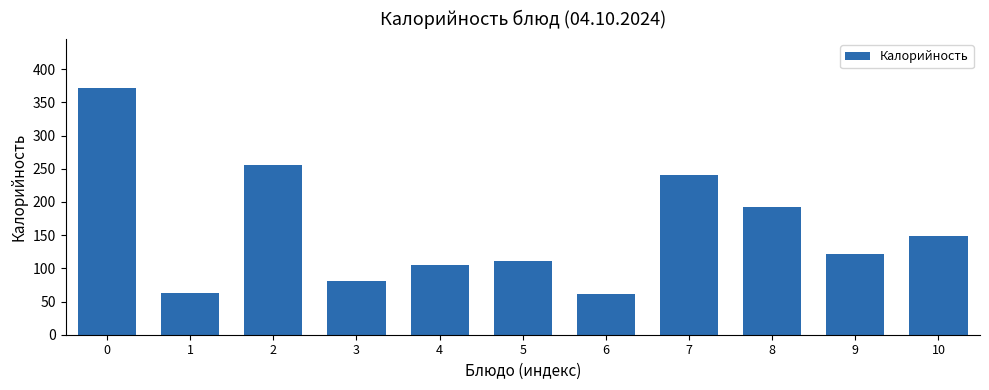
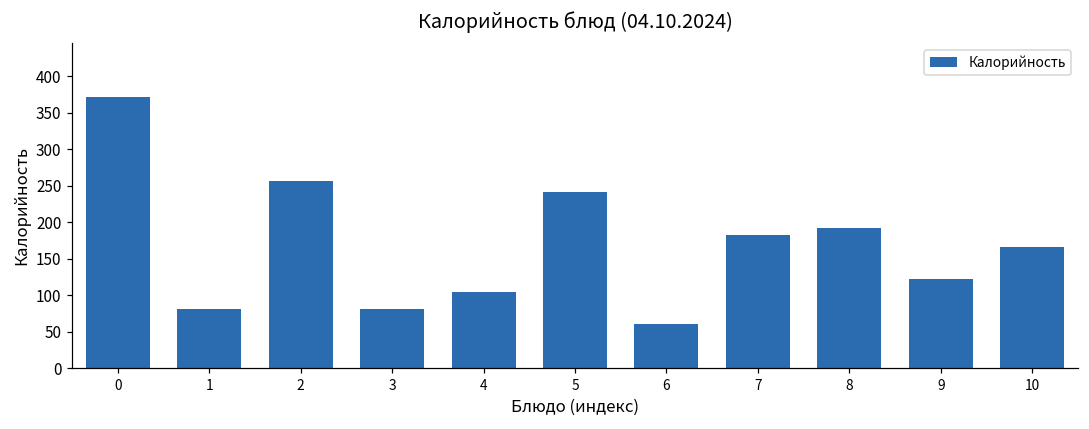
1: 60 -> 80
5: 110 -> 240
7: 240 -> 180
10: 150 -> 170
